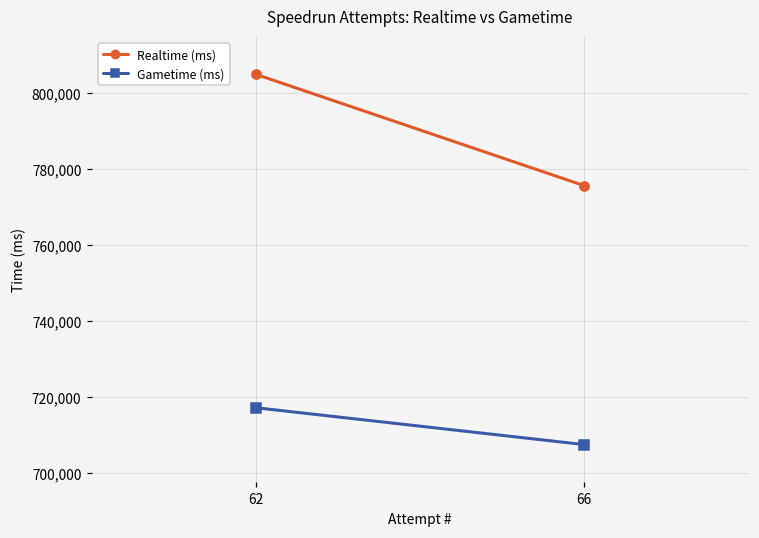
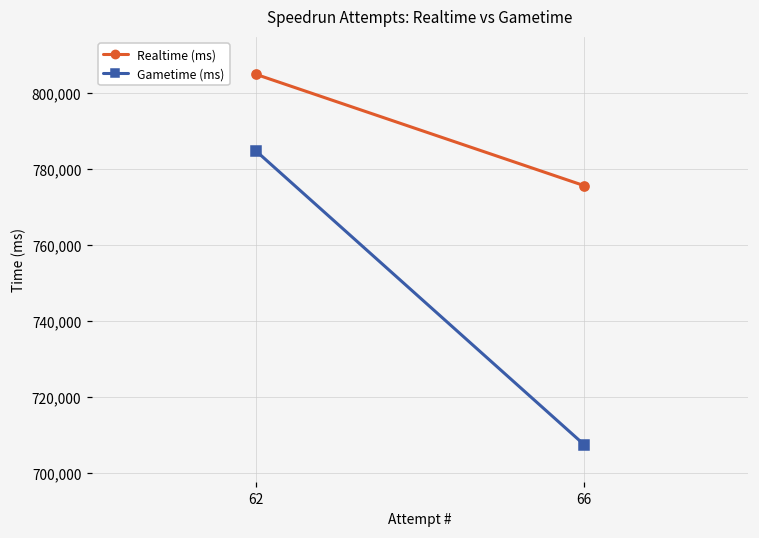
Gametime (ms), 62: 717,000 -> 785,000
